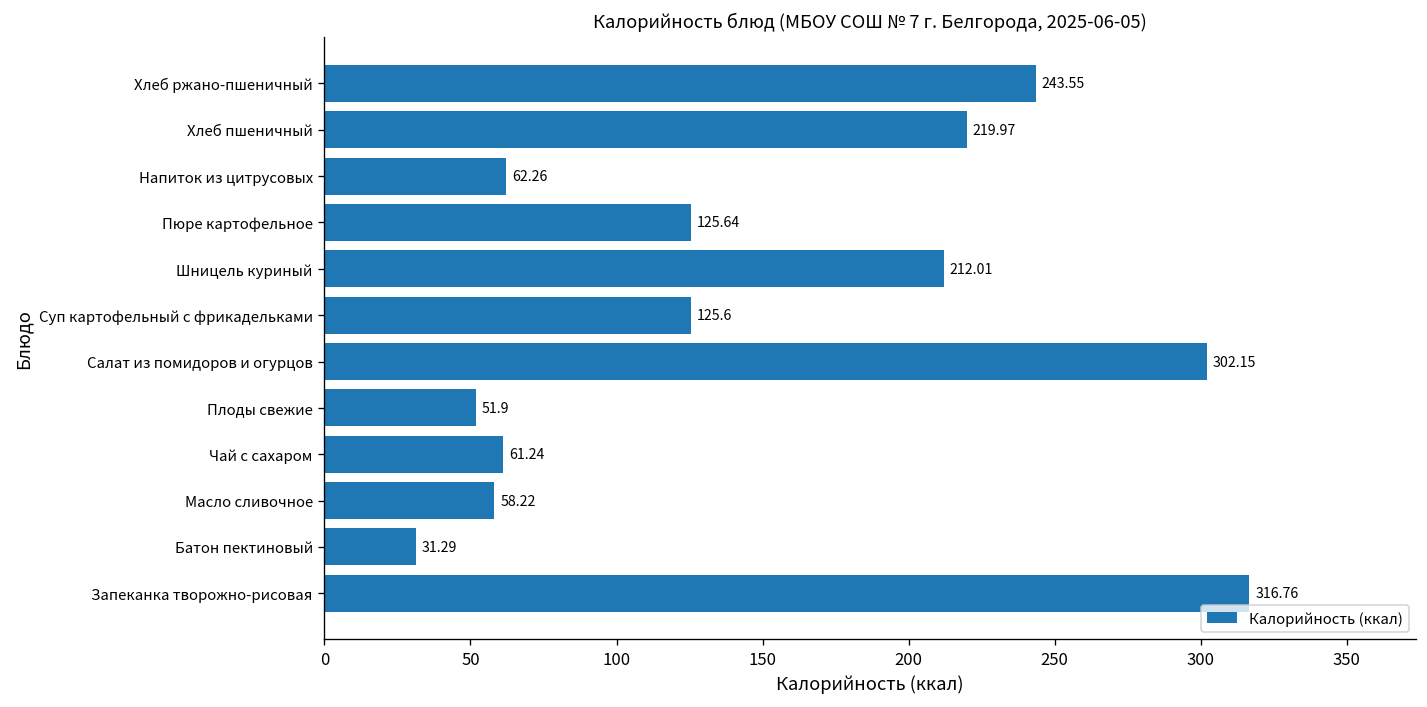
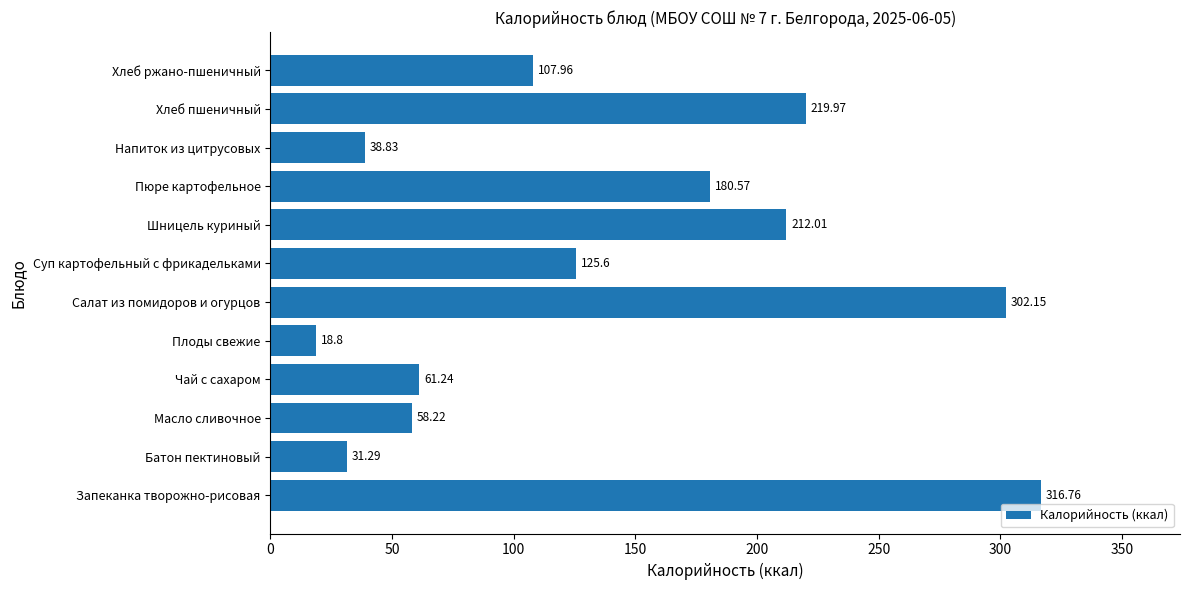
Хлеб ржано-пшеничный: 243.55 -> 107.96
Напиток из цитрусовых: 62.26 -> 38.83
Пюре картофельное: 125.64 -> 180.57
Плоды свежие: 51.9 -> 18.8
